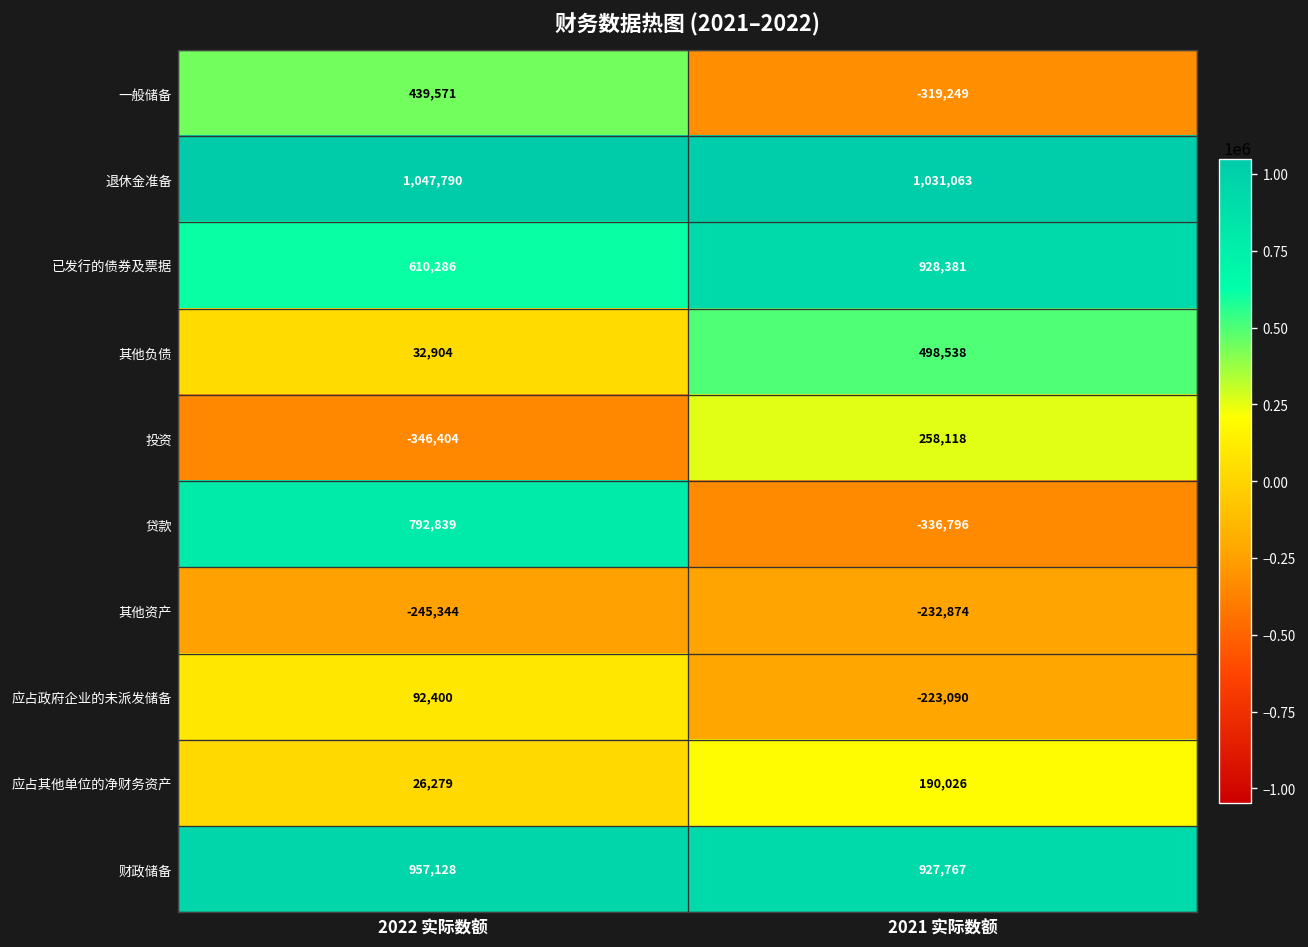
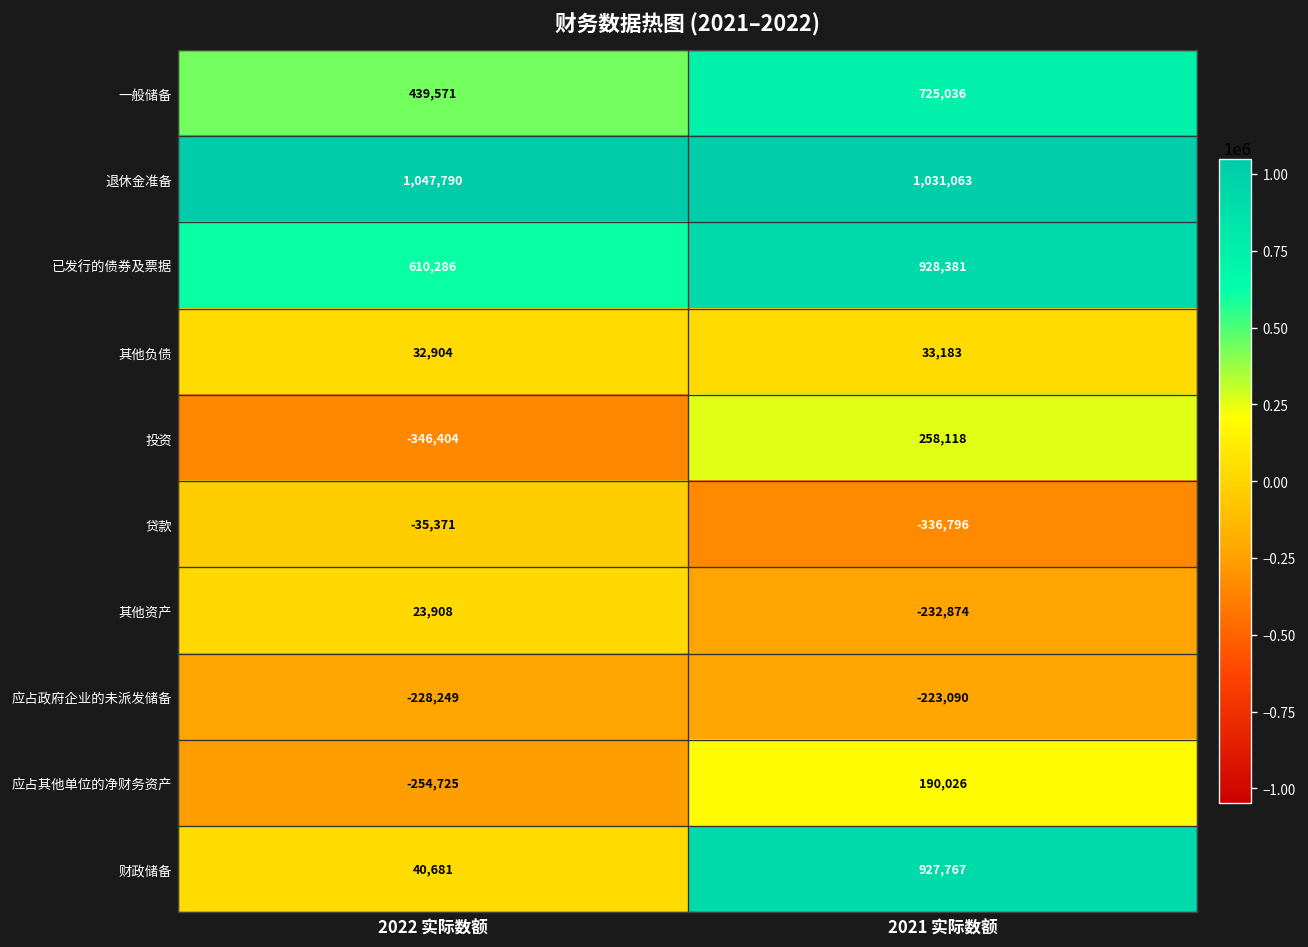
一般储备, 2021 实际数额: -319,249 -> 725,036
其他负债, 2021 实际数额: 498,538 -> 33,183
贷款, 2022 实际数额: 792,839 -> -35,371
其他资产, 2022 实际数额: -245,344 -> 23,908
应占政府企业的未派发储备, 2022 实际数额: 92,400 -> -228,249
应占其他单位的净财务资产, 2022 实际数额: 26,279 -> -254,725
财政储备, 2022 实际数额: 957,128 -> 40,681
